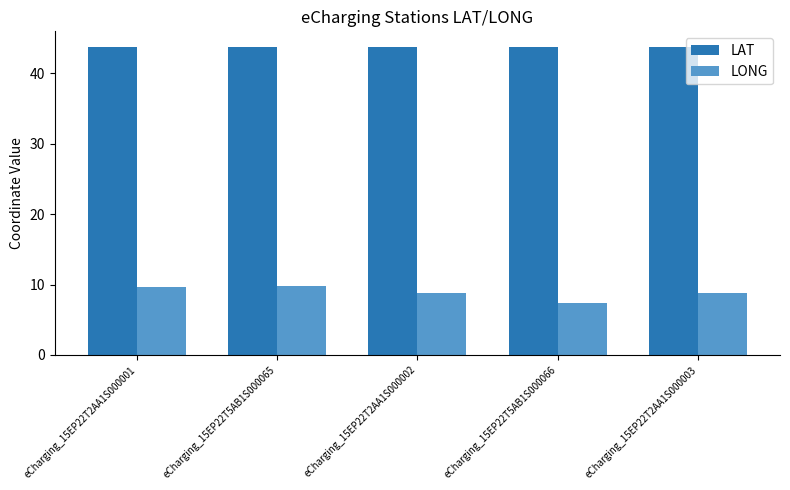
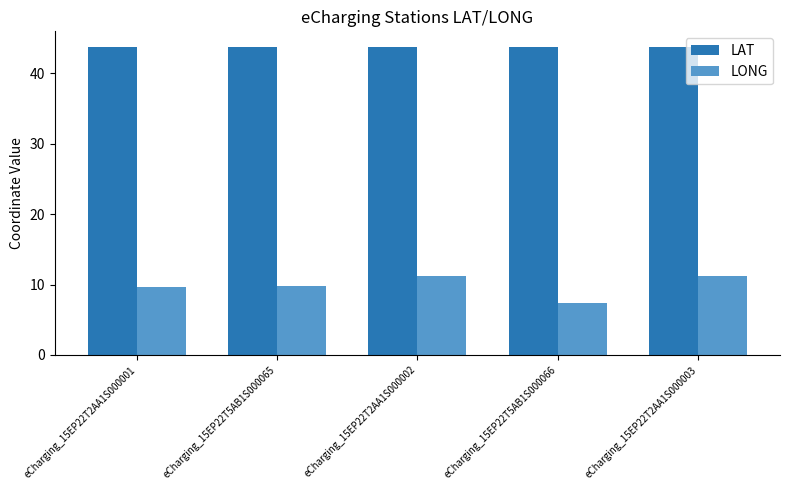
LONG, eCharging_15EP22T2AA1S000002: 9 -> 11
LONG, eCharging_15EP22T2AA1S000003: 9 -> 11
